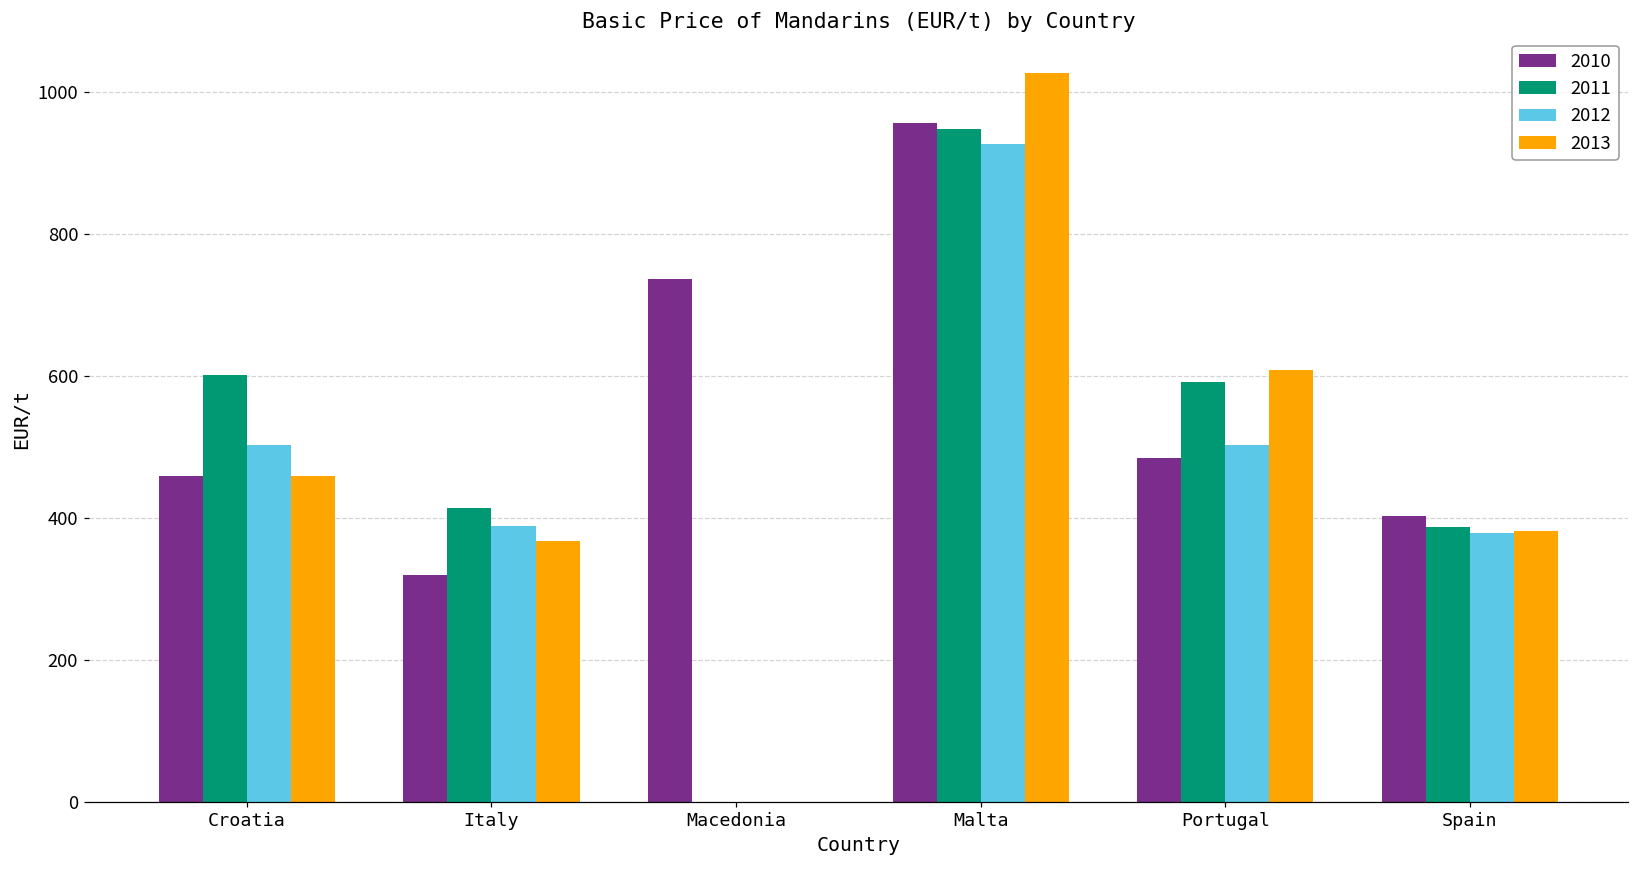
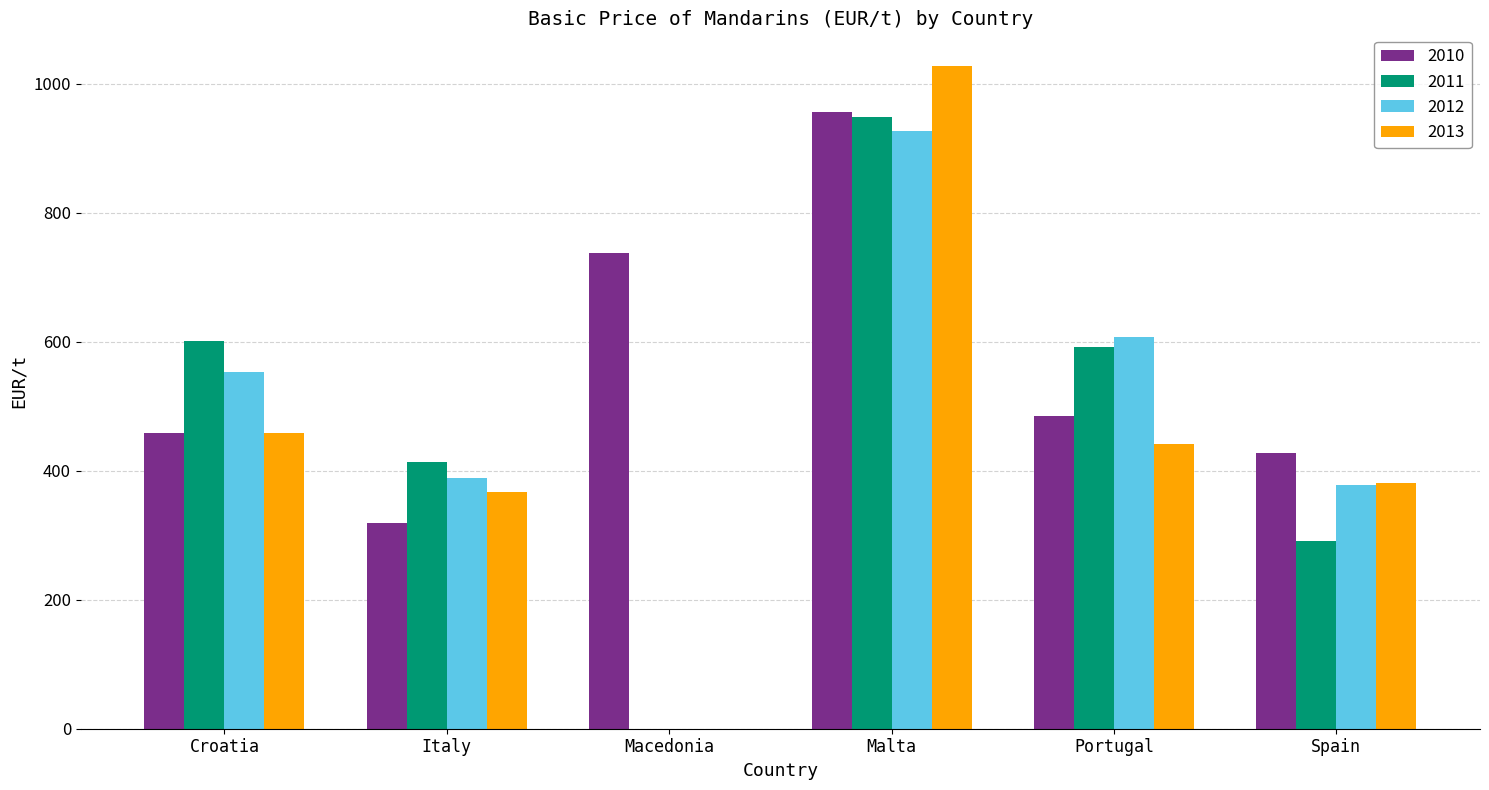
2012, Croatia: 500 -> 550
2012, Portugal: 500 -> 610
2013, Portugal: 610 -> 440
2010, Spain: 400 -> 430
2011, Spain: 390 -> 290
